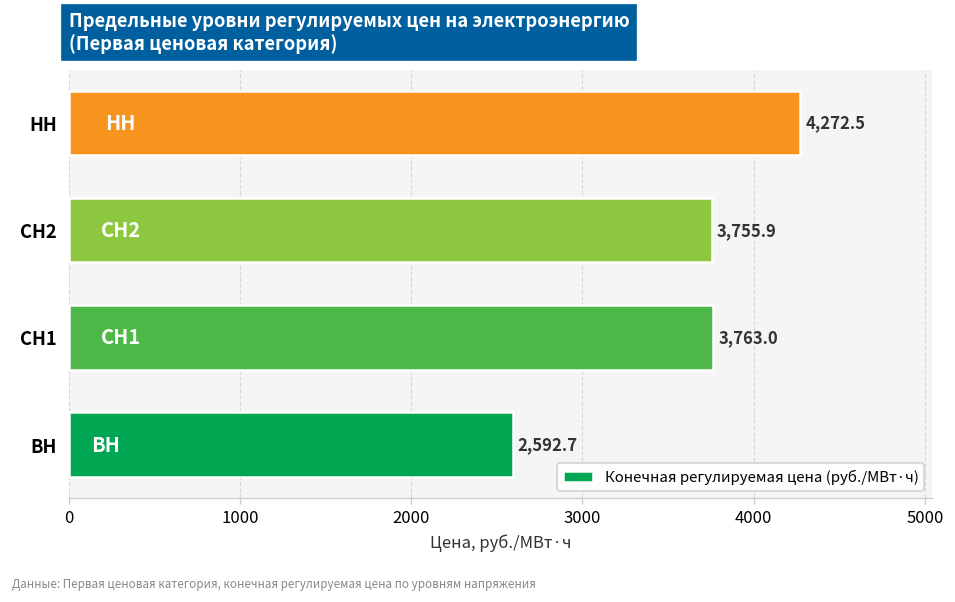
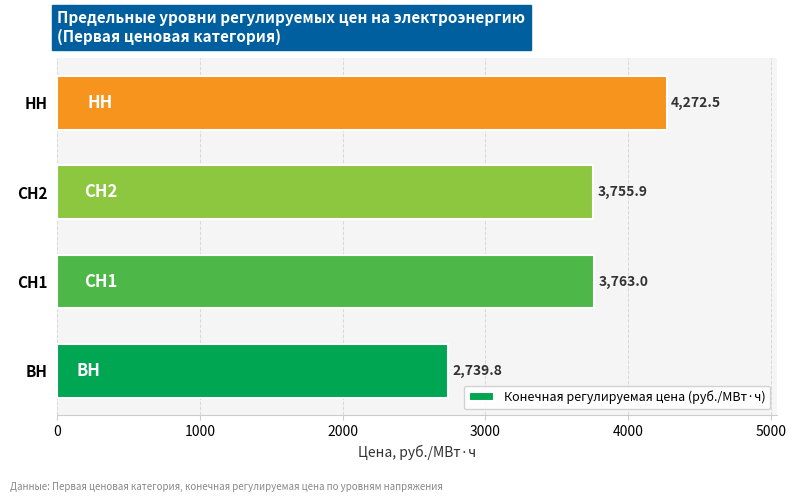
ВН: 2,592.7 -> 2,739.8
